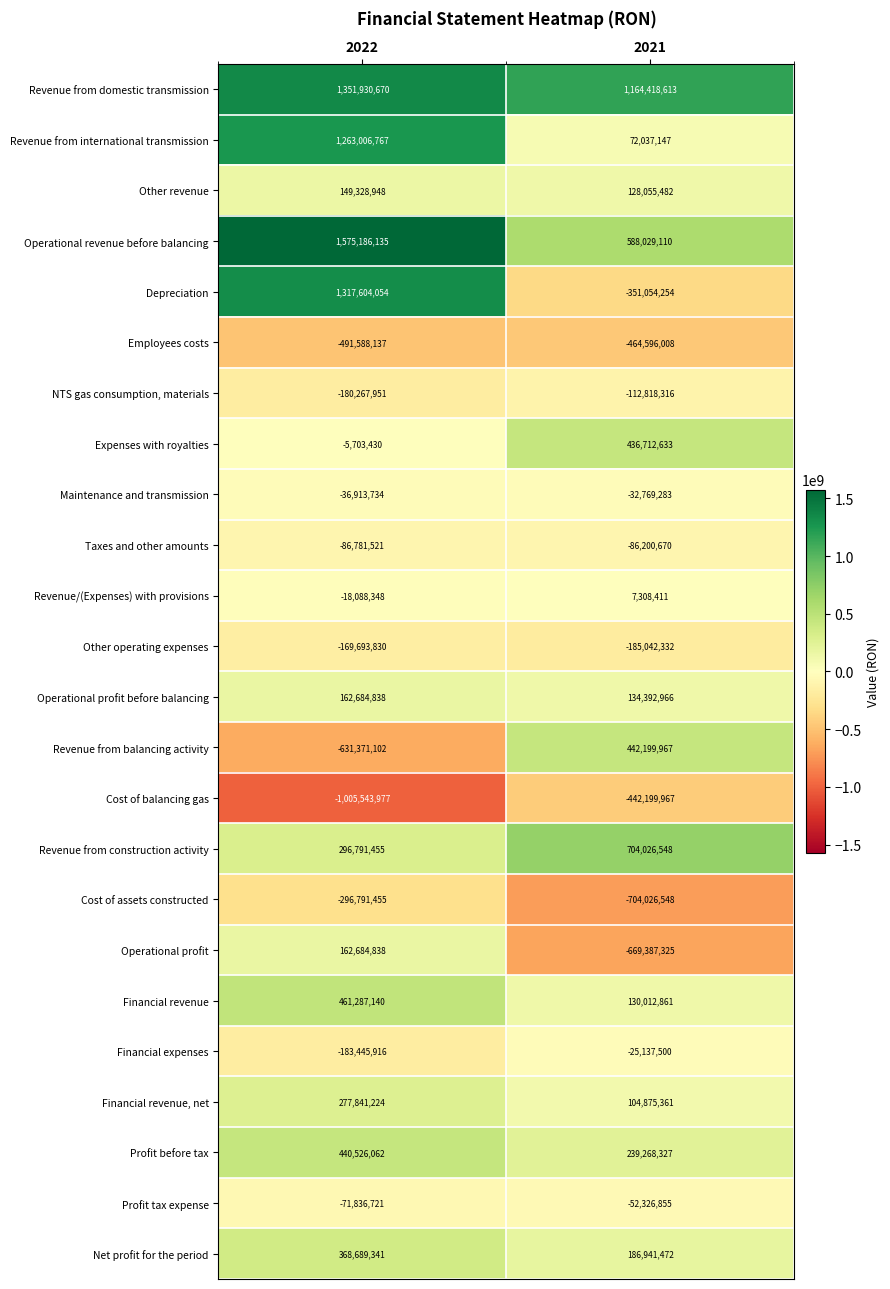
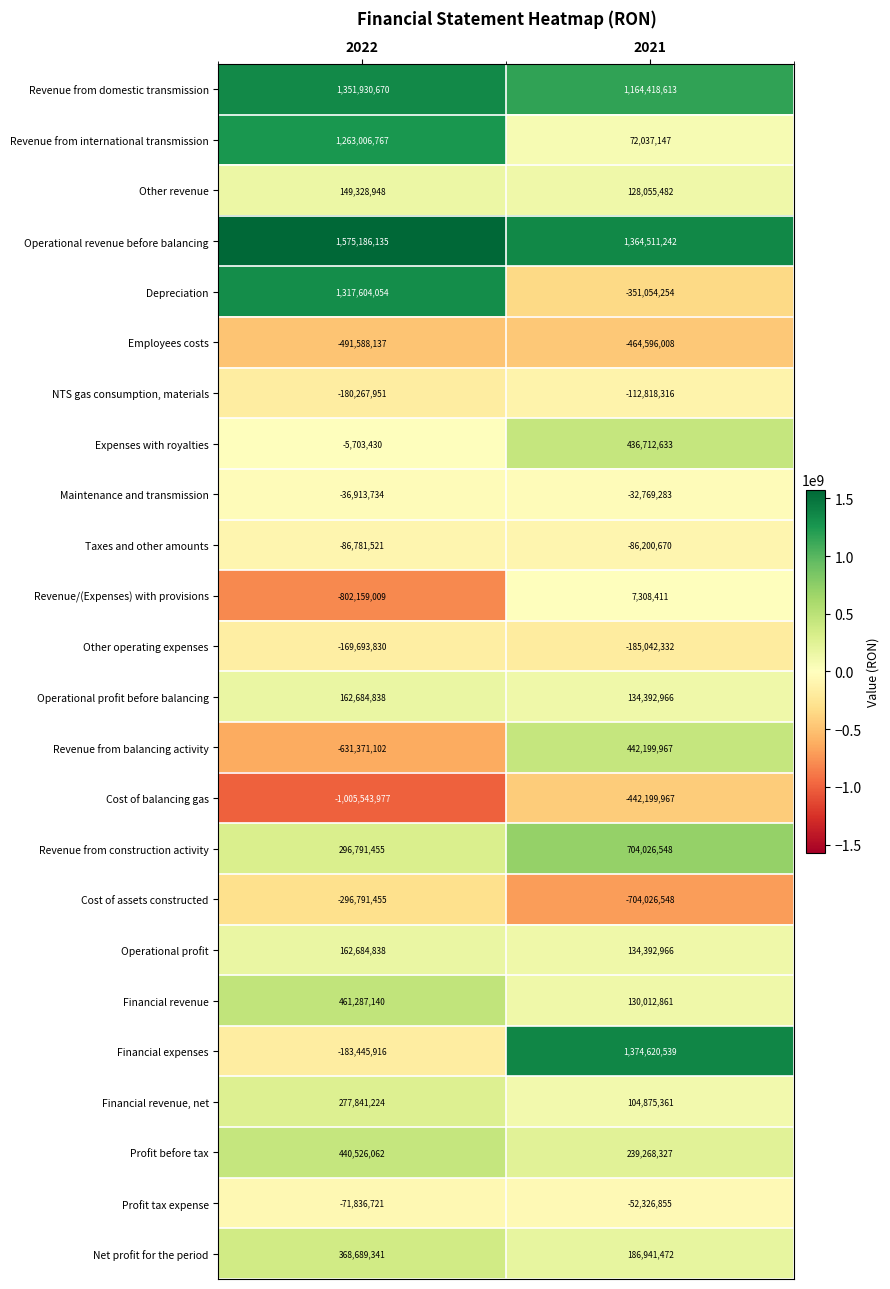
Operational revenue before balancing, 2021: 588,029,110 -> 1,364,511,242
Revenue/(Expenses) with provisions, 2022: -18,088,348 -> -802,159,009
Operational profit, 2021: -669,387,325 -> 134,392,966
Financial expenses, 2021: -25,137,500 -> 1,374,620,539
